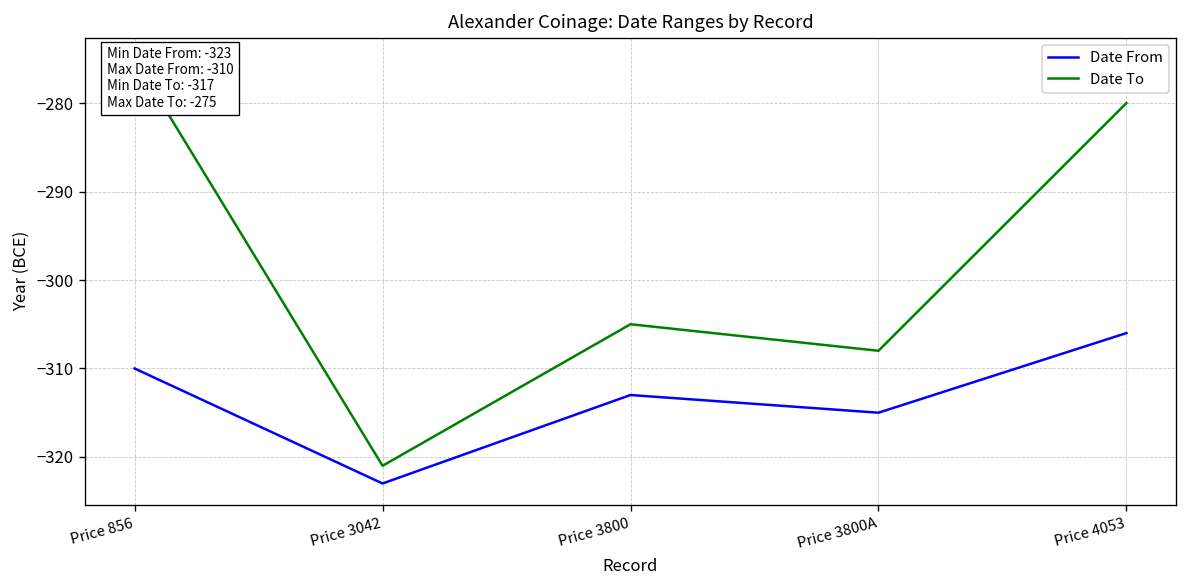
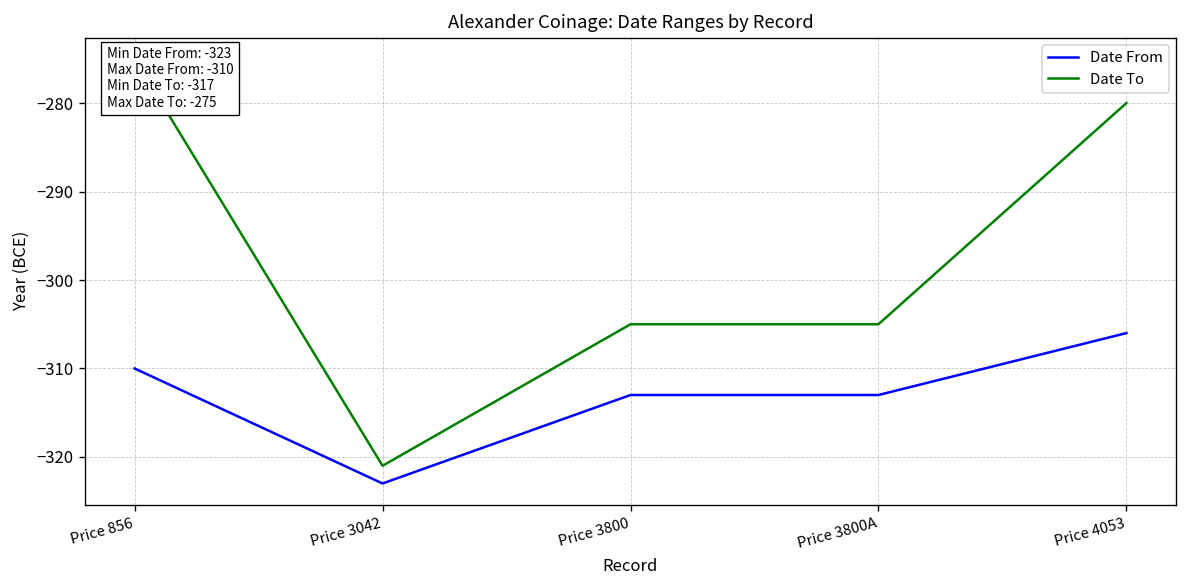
Date From, Price 3800A: -315 -> -313
Date To, Price 3800A: -308 -> -305
